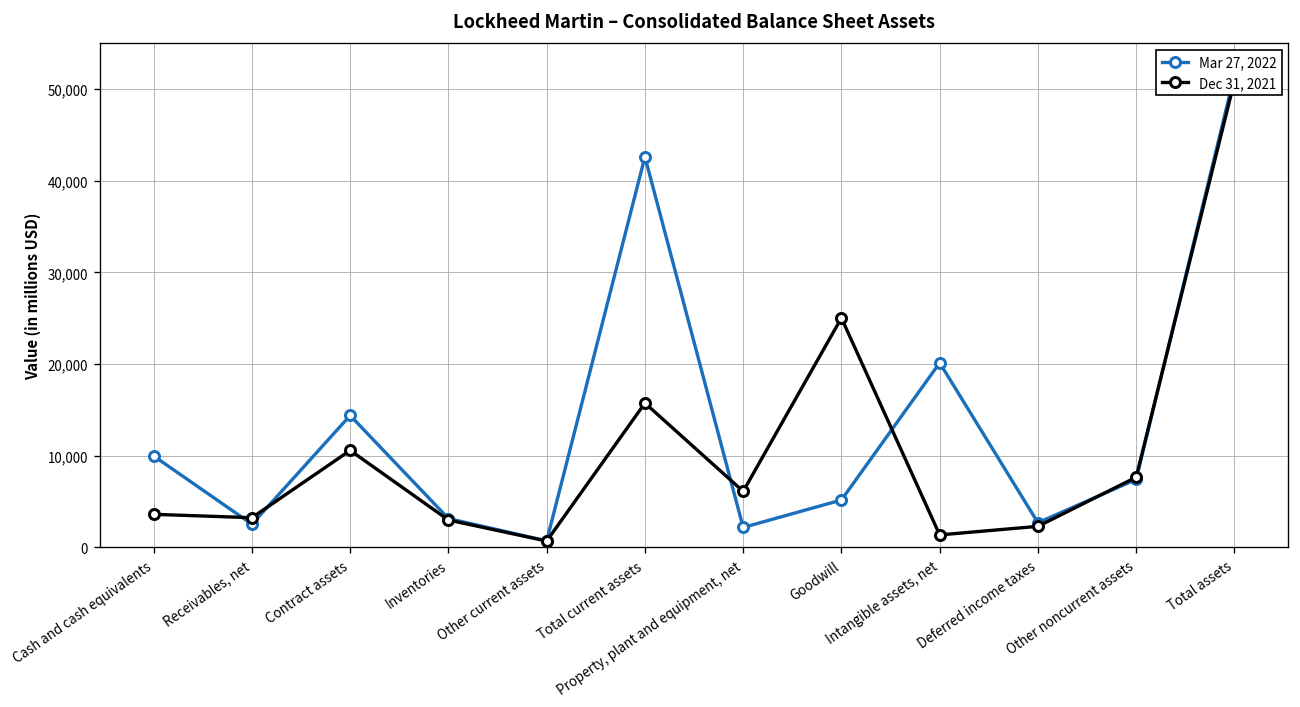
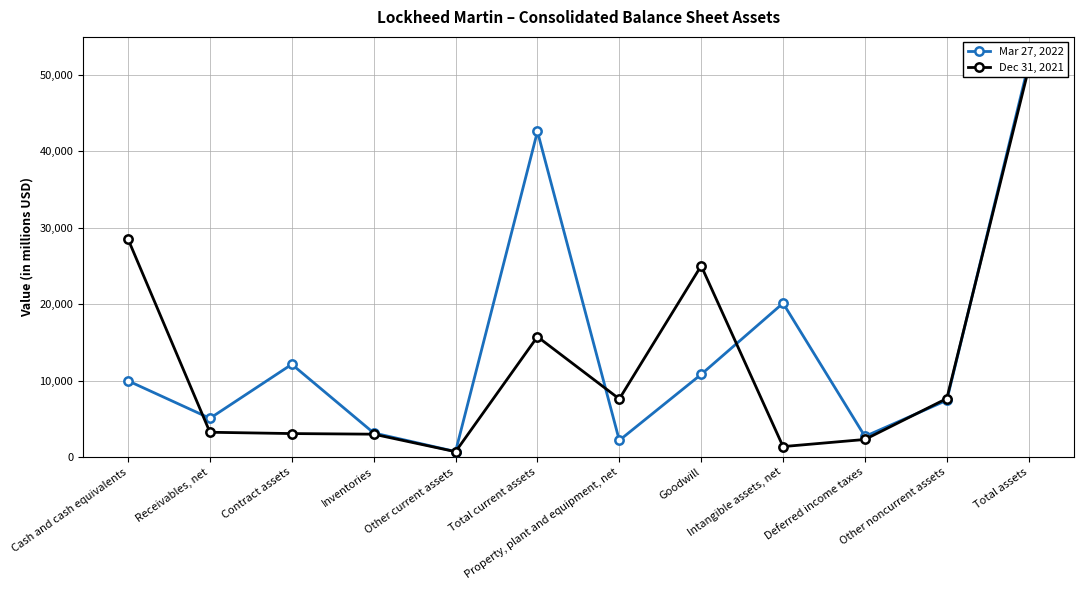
Dec 31, 2021, Cash and cash equivalents: 4,000 -> 29,000
Mar 27, 2022, Receivables, net: 3,000 -> 5,000
Mar 27, 2022, Contract assets: 14,000 -> 12,000
Dec 31, 2021, Contract assets: 11,000 -> 3,000
Dec 31, 2021, Property, plant and equipment, net: 6,000 -> 8,000
Mar 27, 2022, Goodwill: 5,000 -> 11,000
